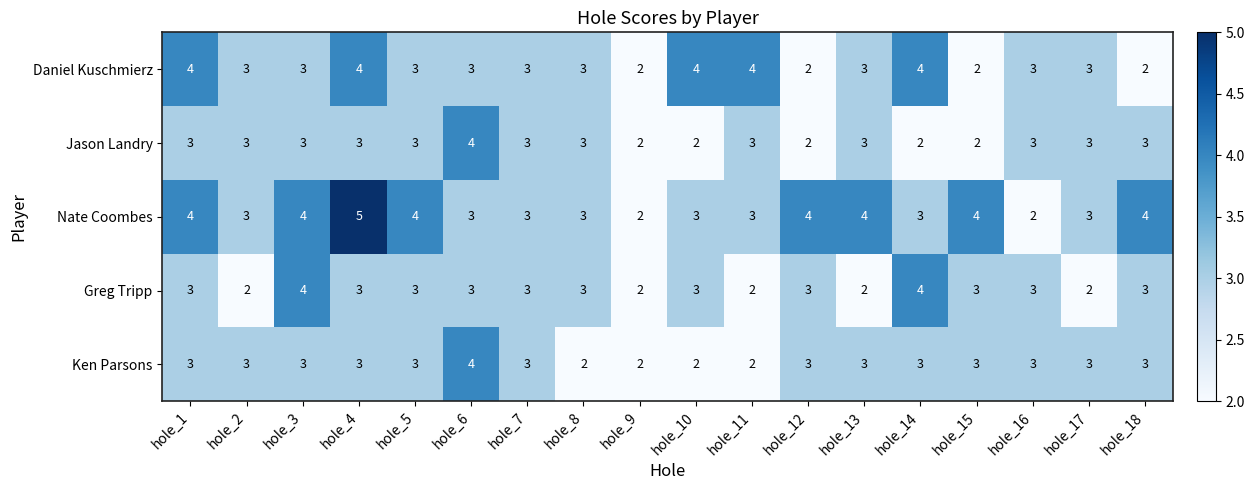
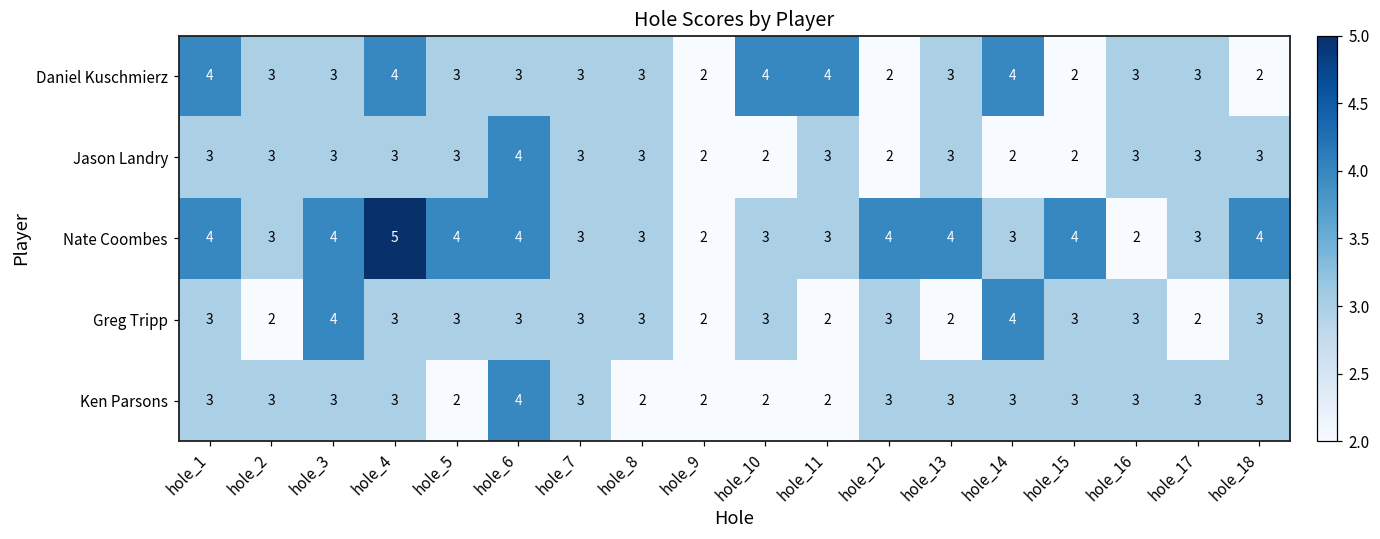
Nate Coombes, hole_6: 3 -> 4
Ken Parsons, hole_5: 3 -> 2
